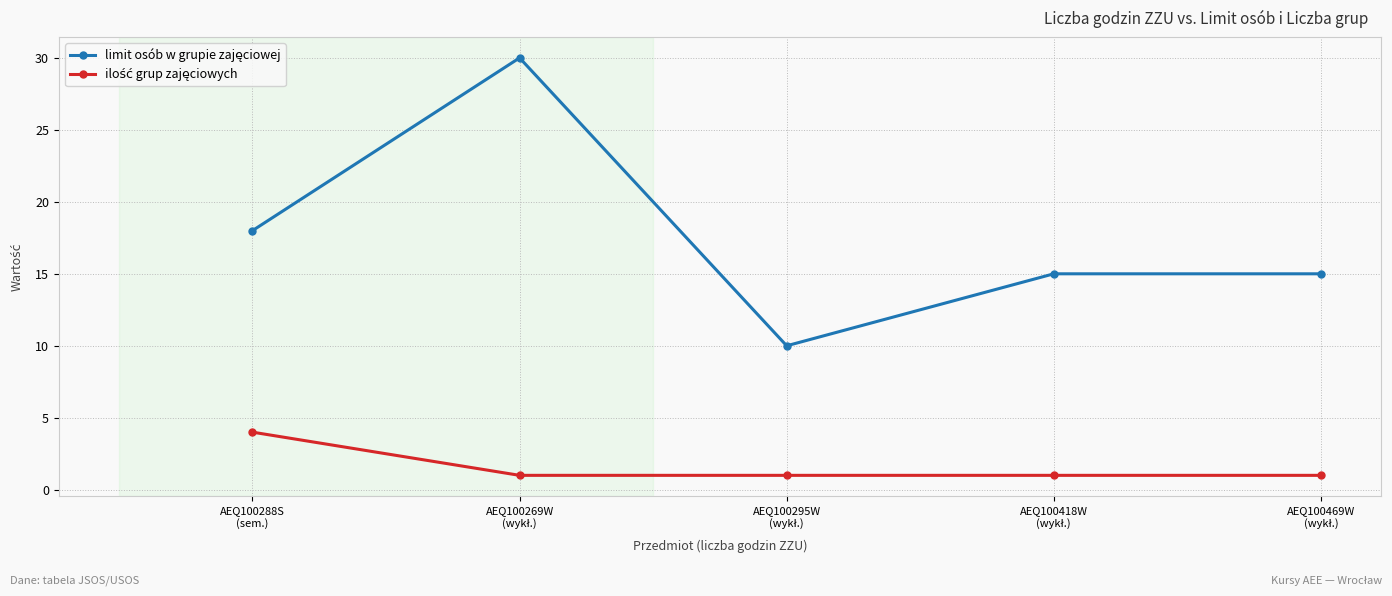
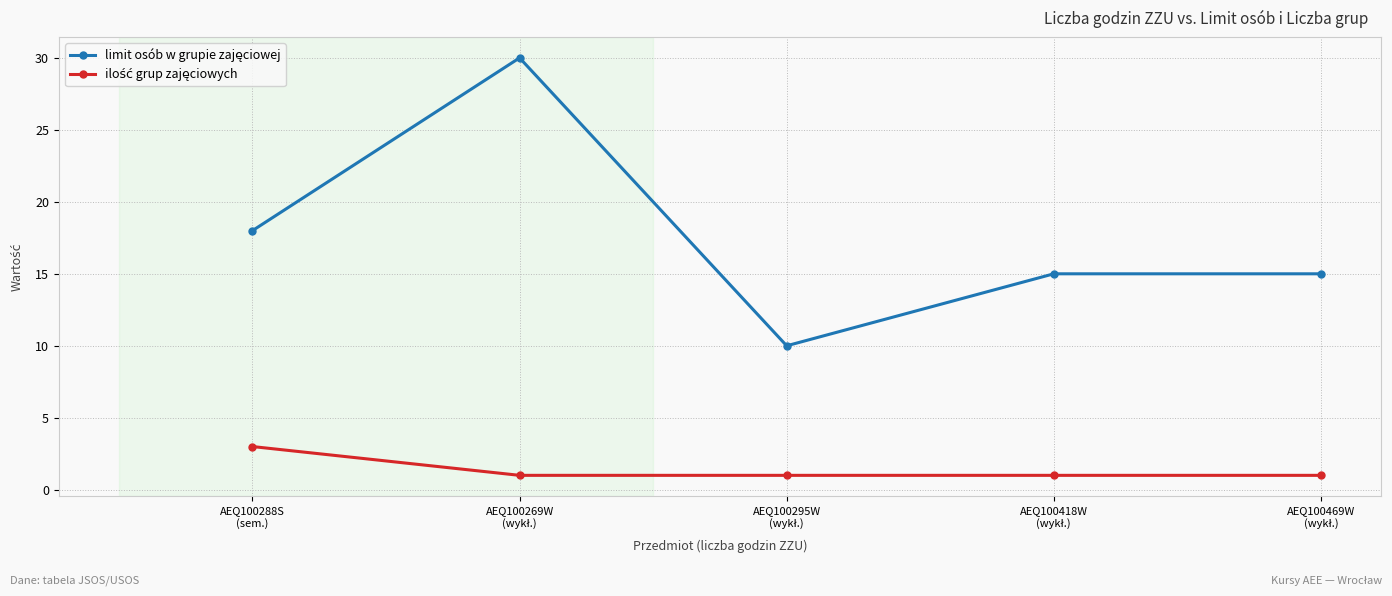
ilość grup zajęciowych, AEQ100288S (sem.): 4 -> 3
